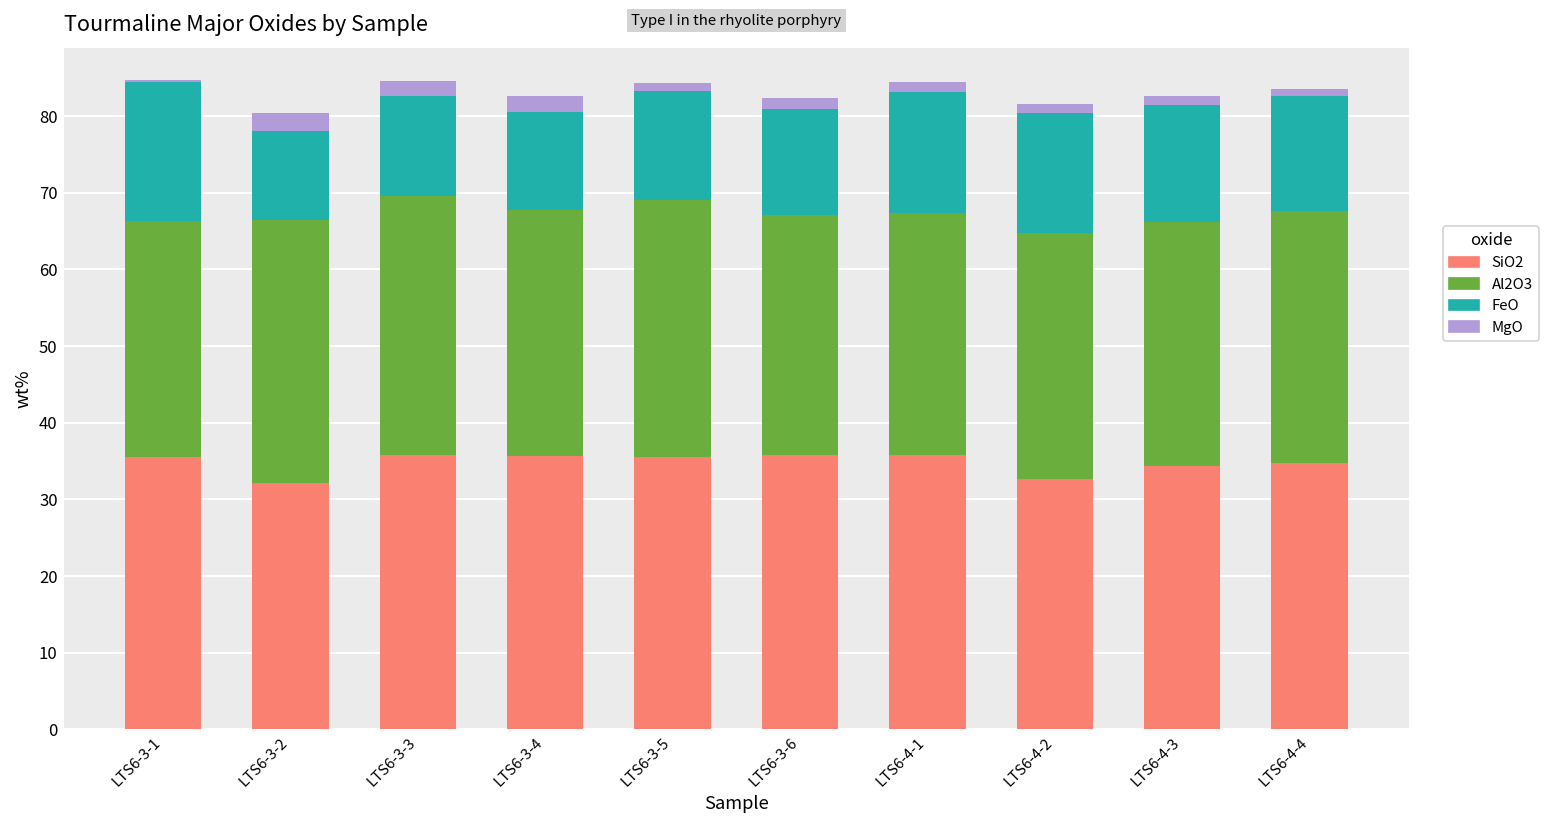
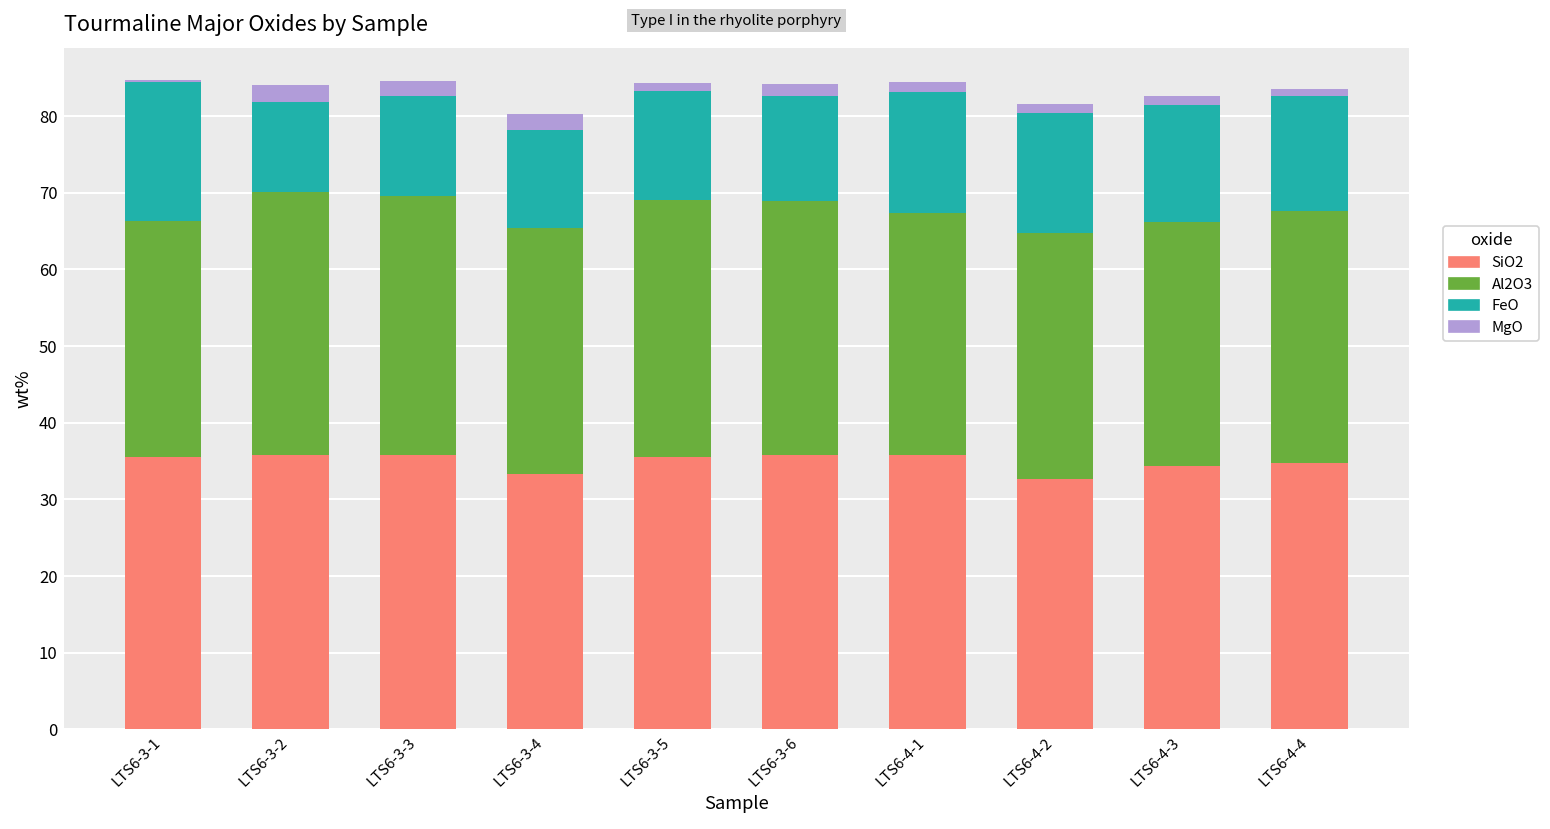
SiO2, LTS6-3-2: 32 -> 36
SiO2, LTS6-3-4: 36 -> 33
Al2O3, LTS6-3-6: 31 -> 33
